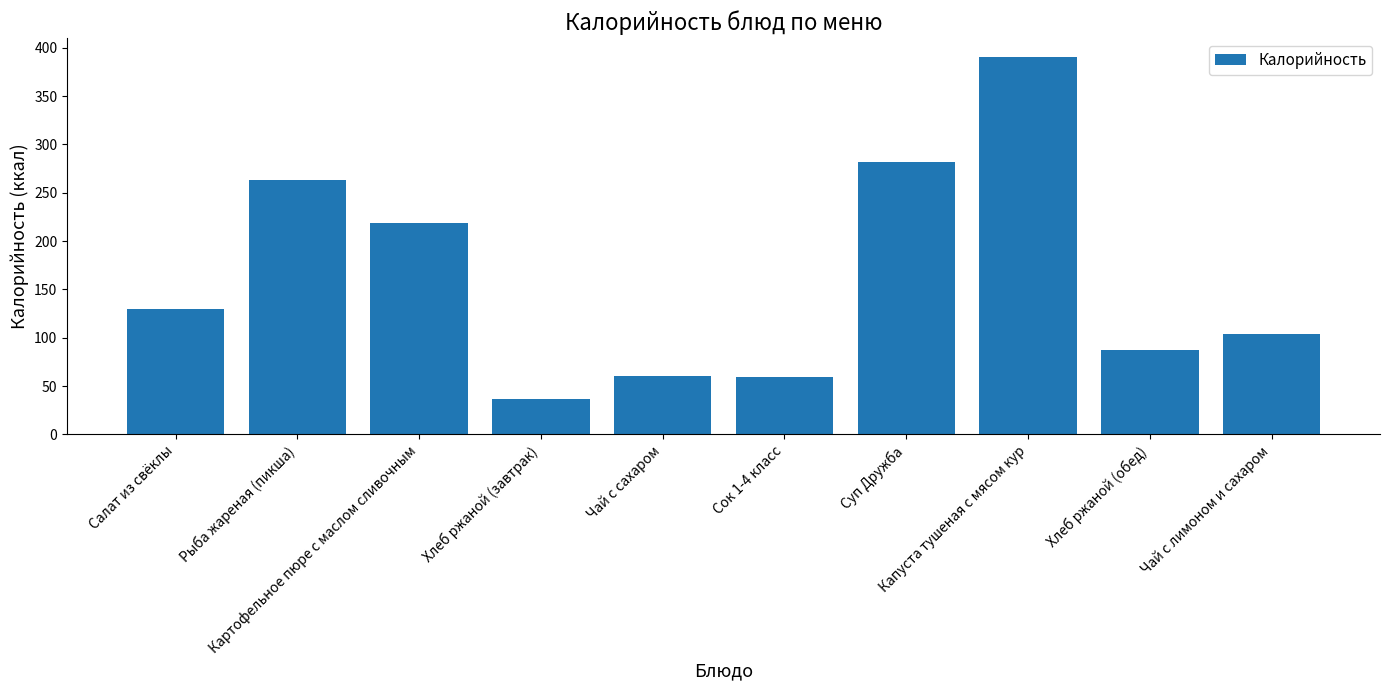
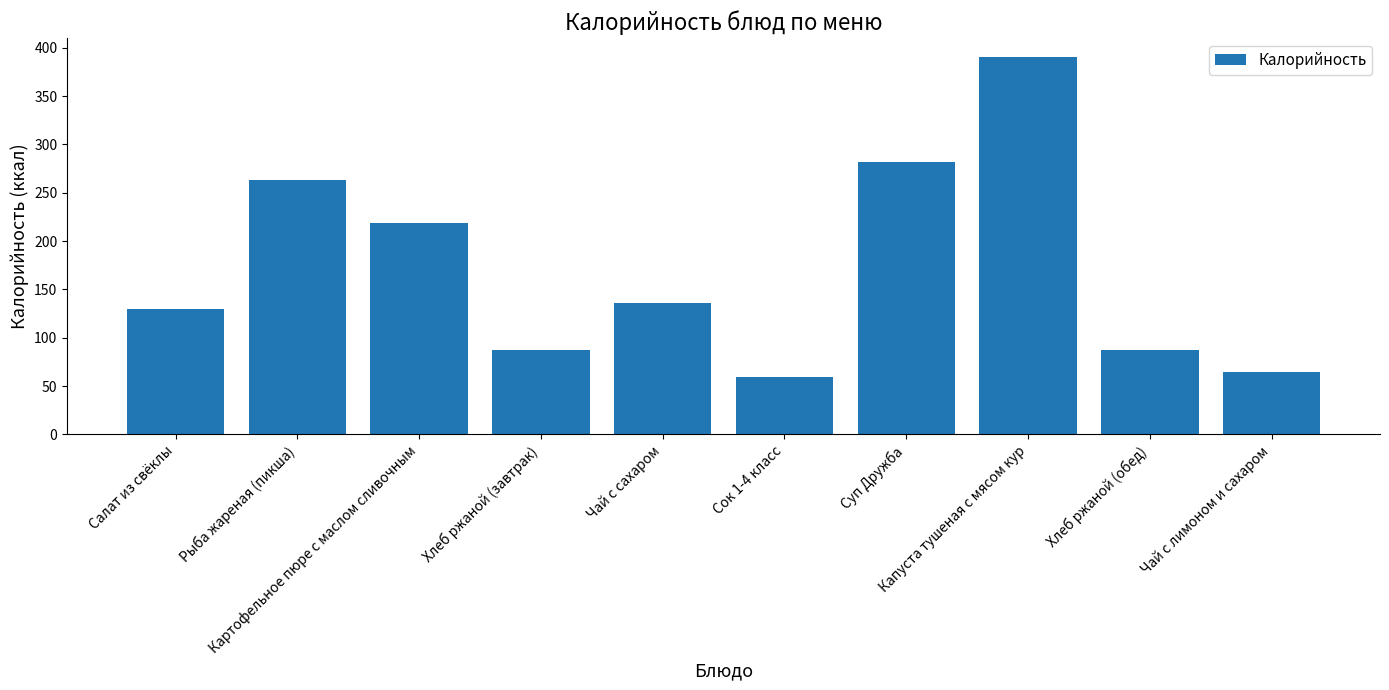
Хлеб ржаной (завтрак): 40 -> 90
Чай с сахаром: 60 -> 140
Чай с лимоном и сахаром: 100 -> 60
